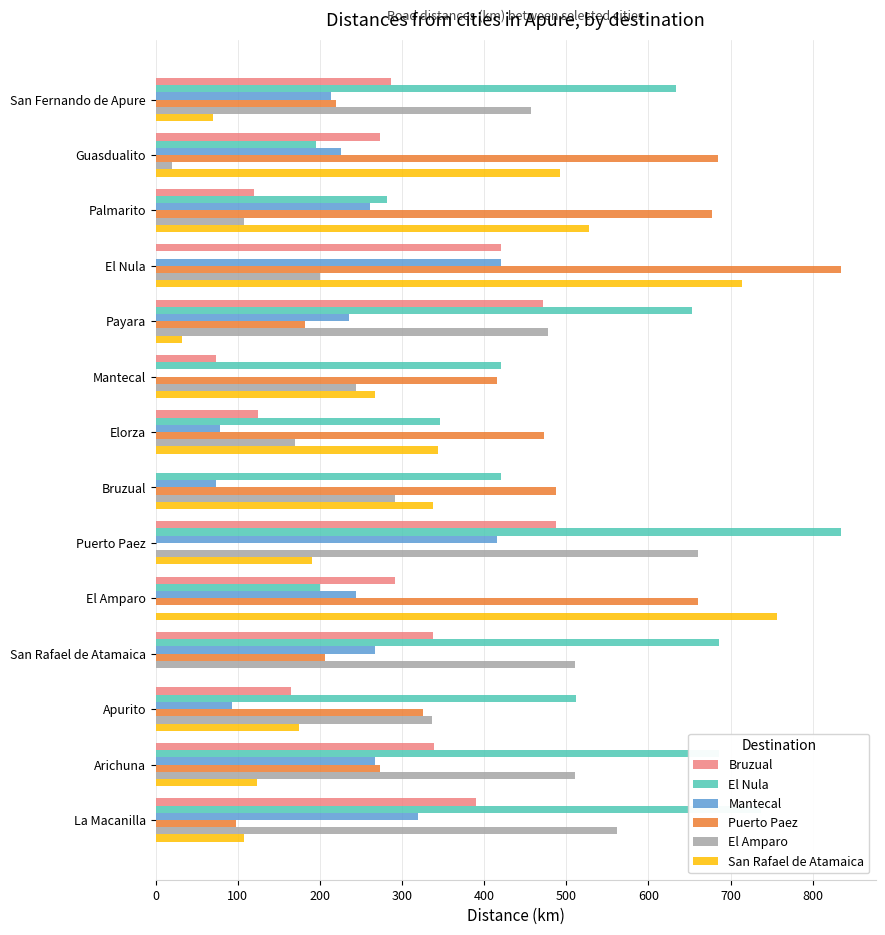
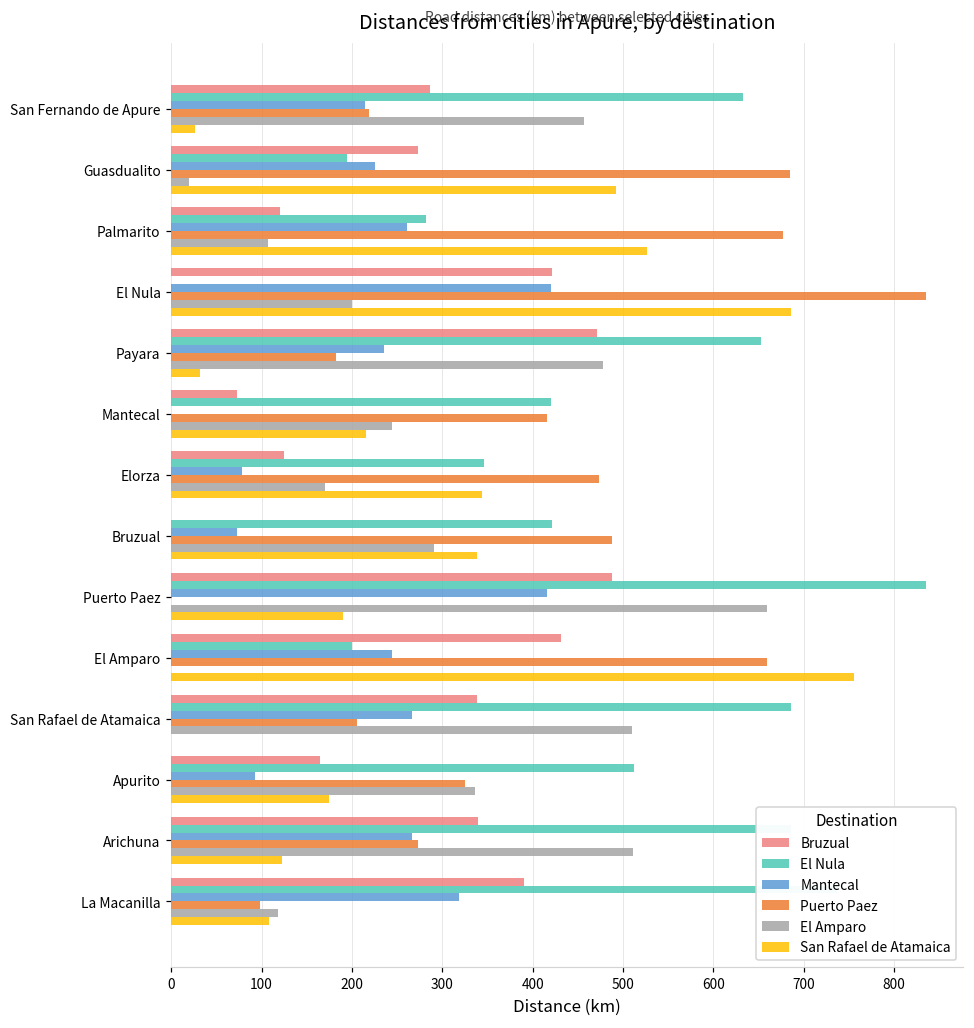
San Rafael de Atamaica, San Fernando de Apure: 70 -> 30
San Rafael de Atamaica, El Nula: 710 -> 690
San Rafael de Atamaica, Mantecal: 270 -> 220
Bruzual, El Amparo: 290 -> 430
El Amparo, La Macanilla: 560 -> 120
